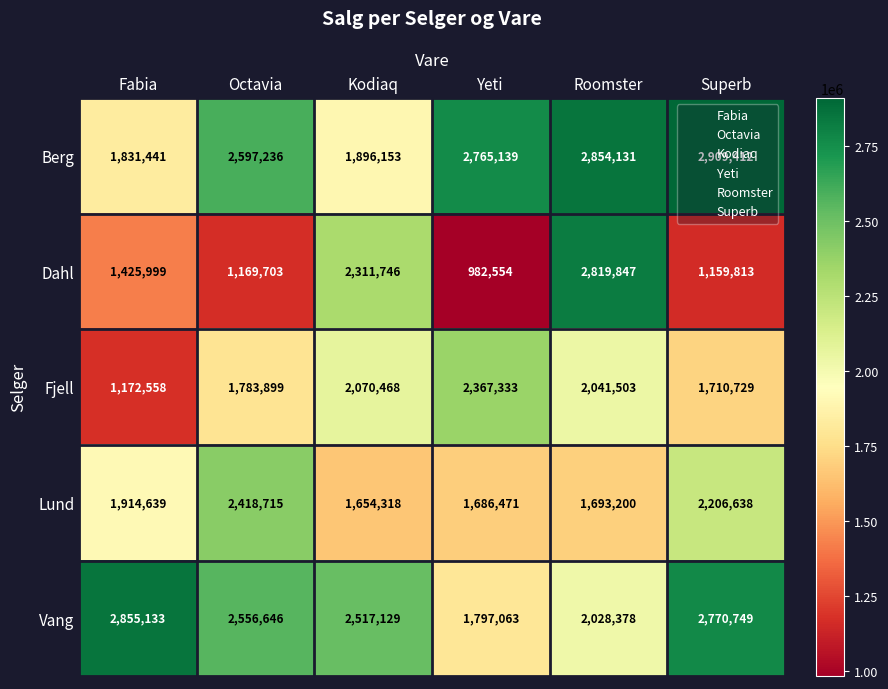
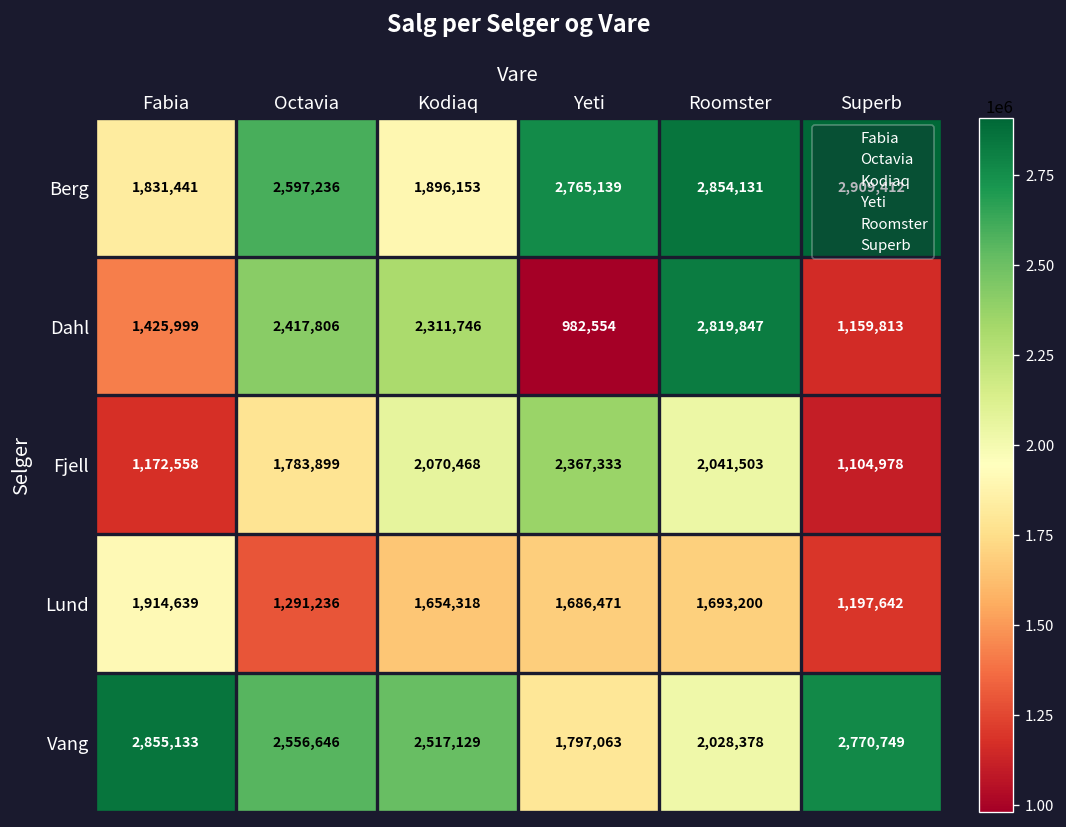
Dahl, Octavia: 1,169,703 -> 2,417,806
Fjell, Superb: 1,710,729 -> 1,104,978
Lund, Octavia: 2,418,715 -> 1,291,236
Lund, Superb: 2,206,638 -> 1,197,642
